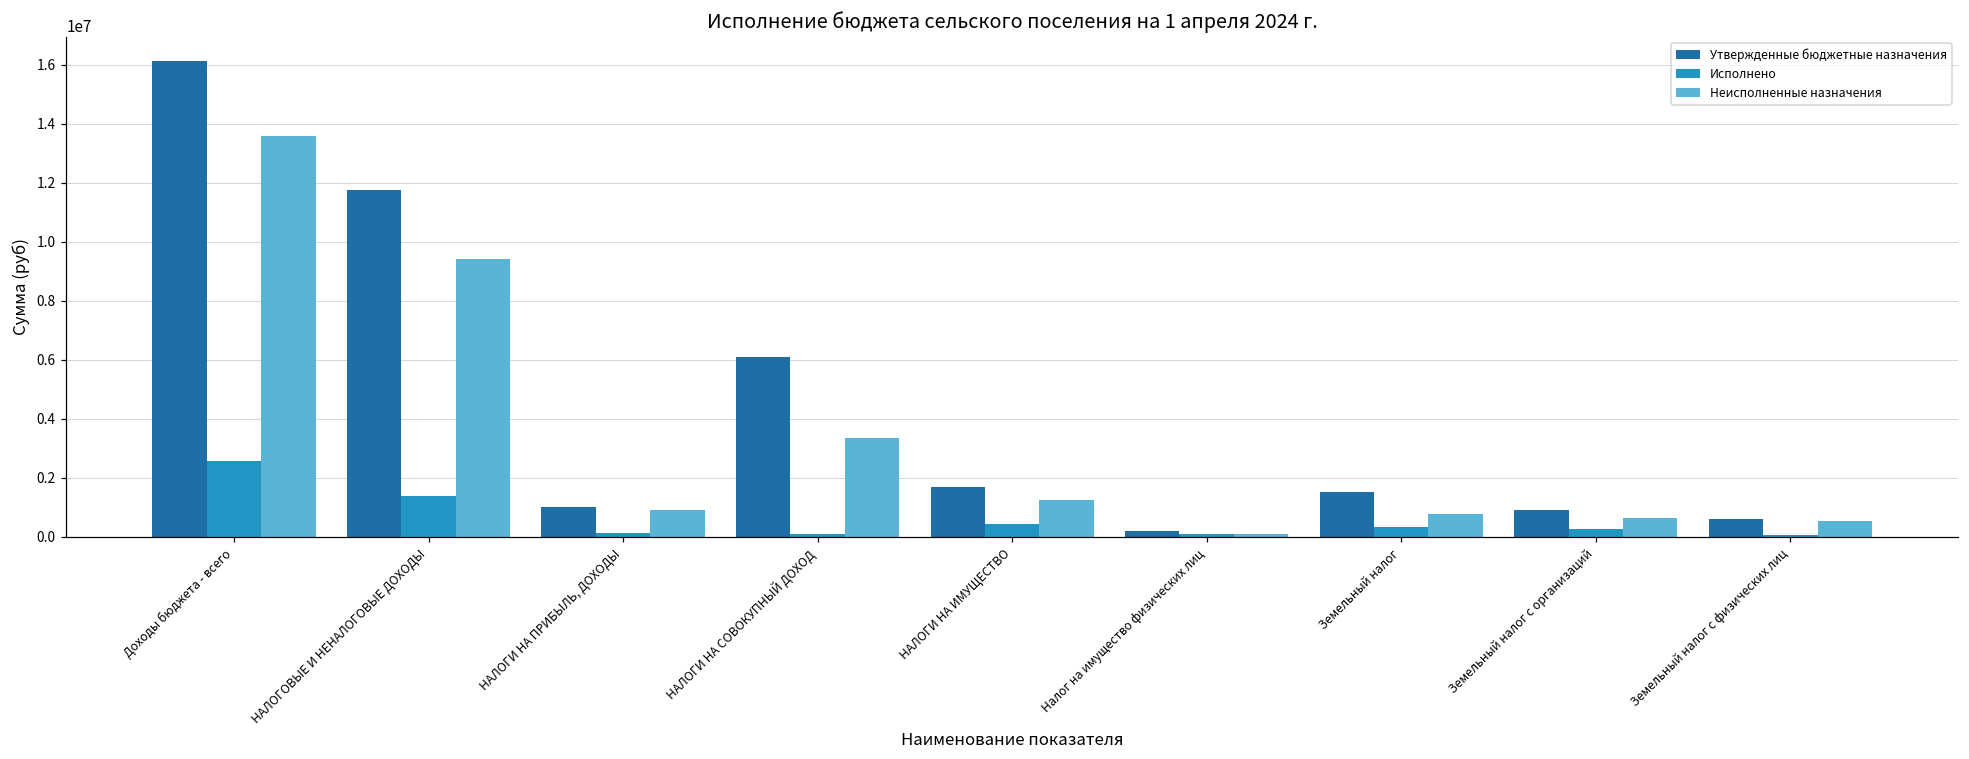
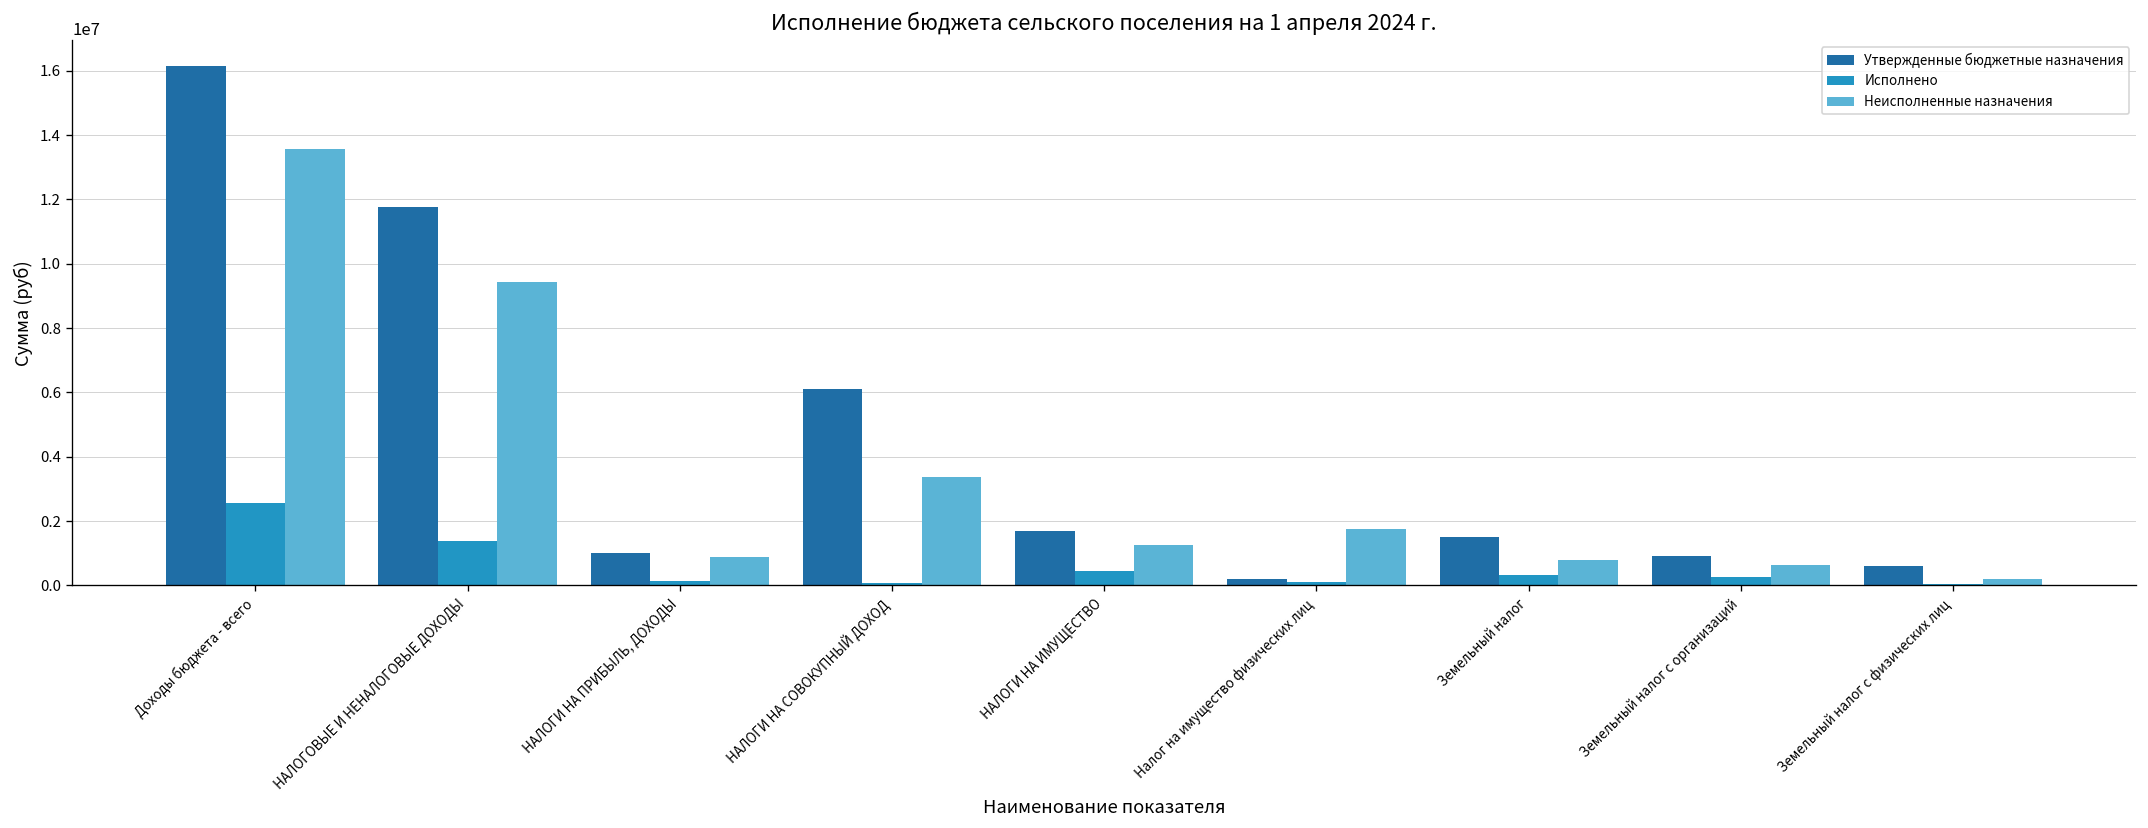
Неисполненные назначения, Налог на имущество физических лиц: 100000 -> 1800000
Неисполненные назначения, Земельный налог с физических лиц: 500000 -> 200000
